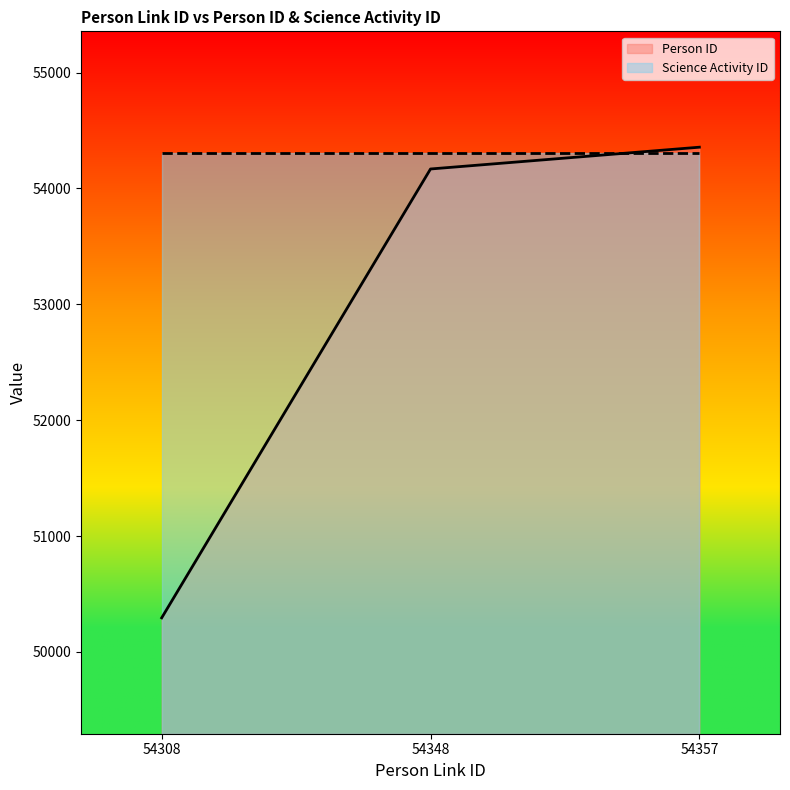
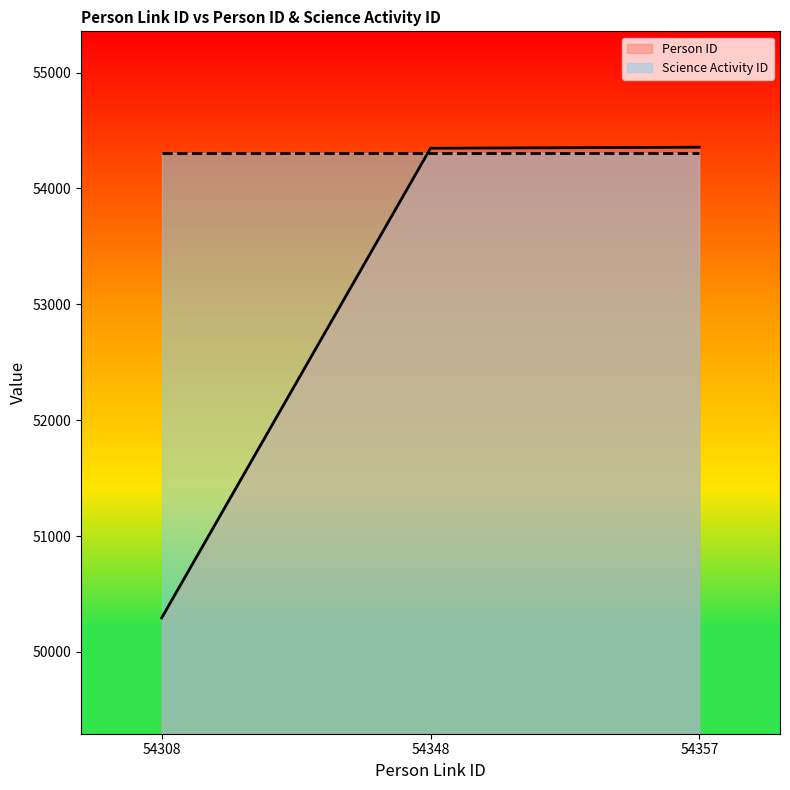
Person ID, 54348: 54170 -> 54350
